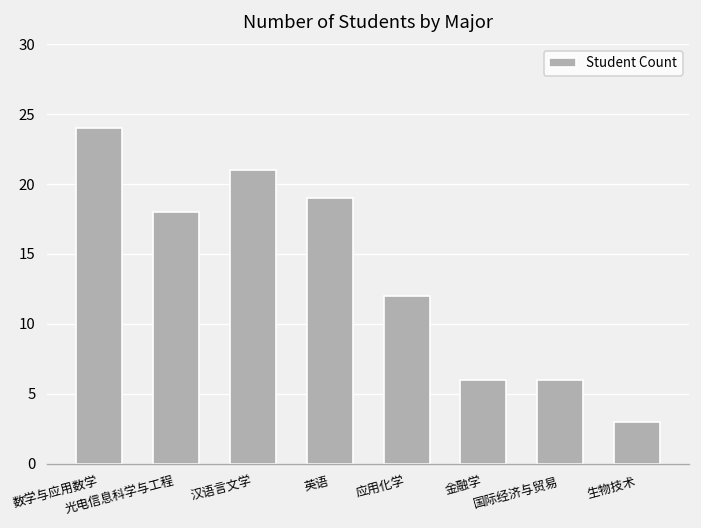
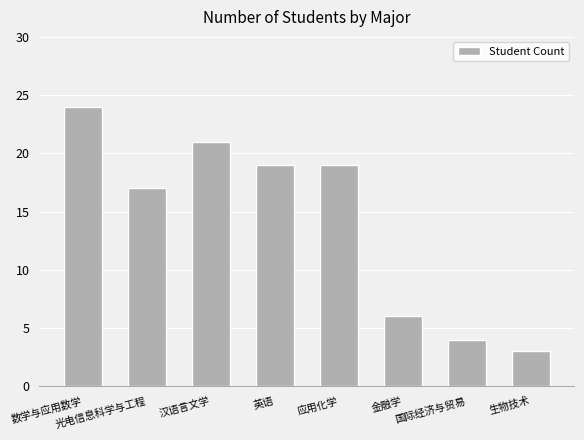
光电信息科学与工程: 18 -> 17
应用化学: 12 -> 19
国际经济与贸易: 6 -> 4
